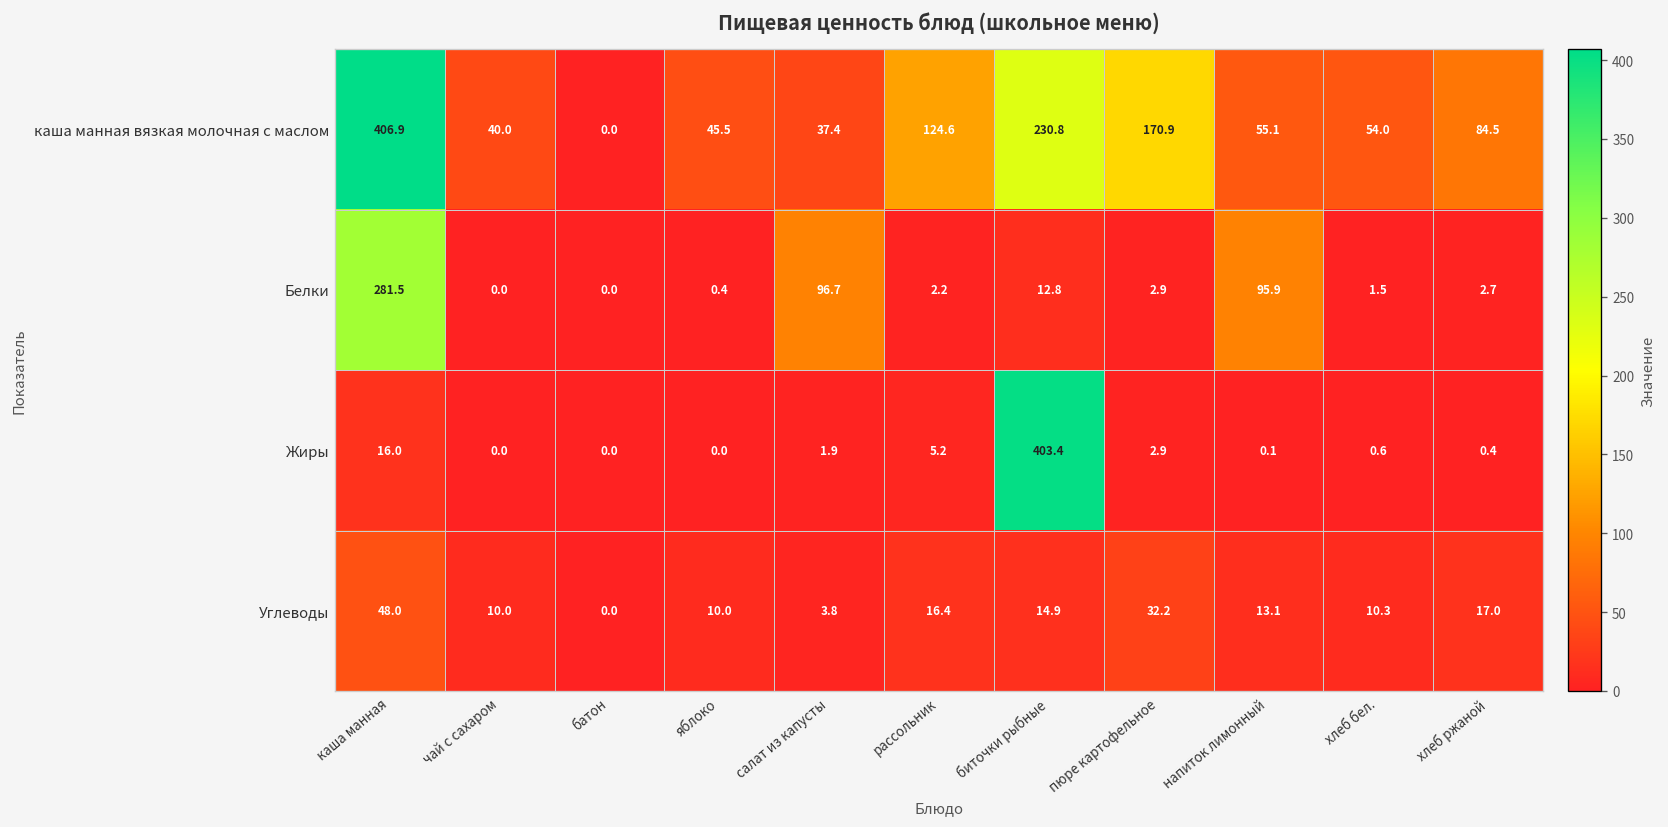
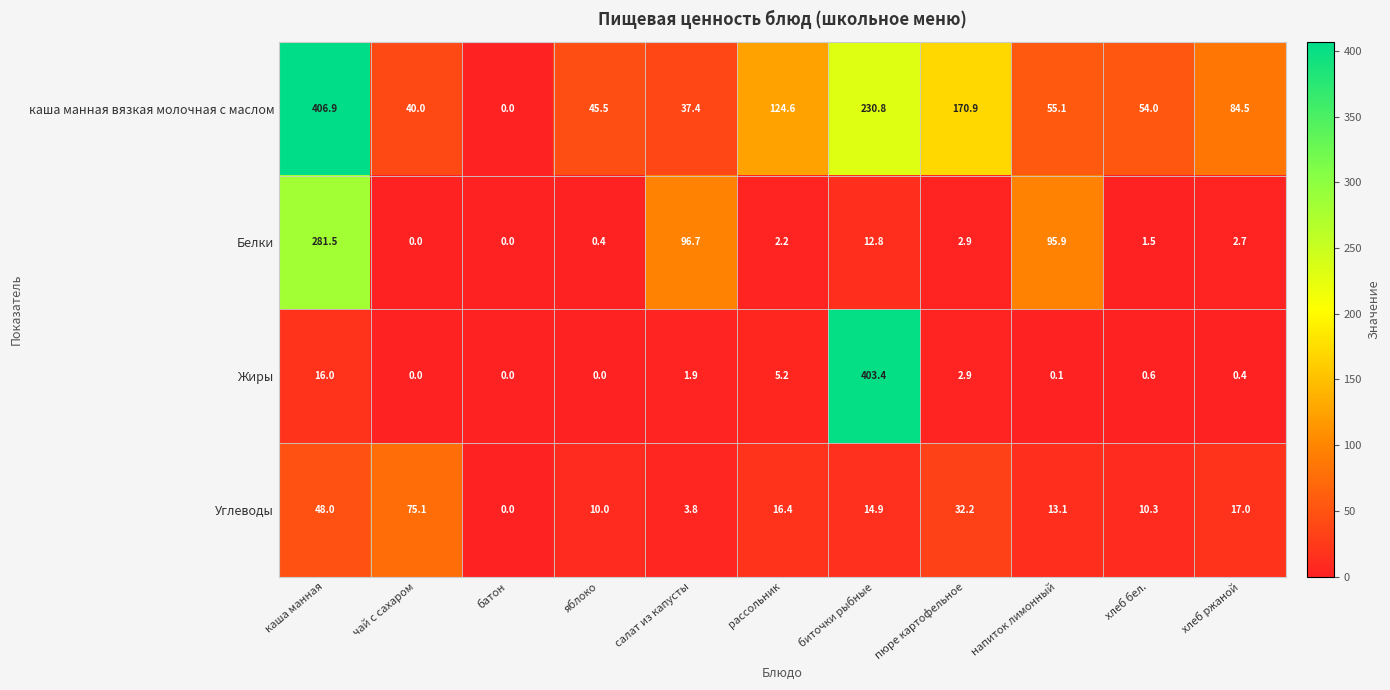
Углеводы, чай с сахаром: 10.0 -> 75.1
